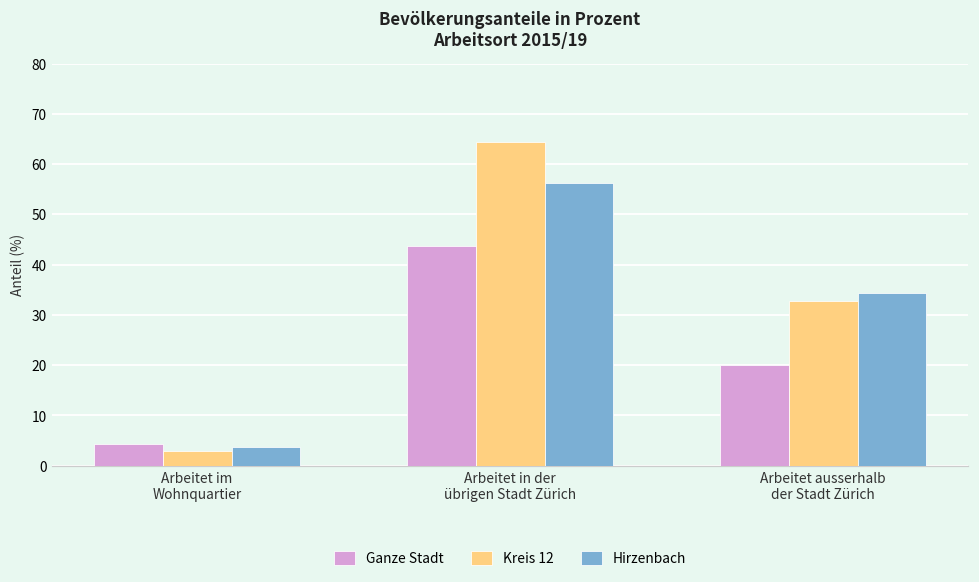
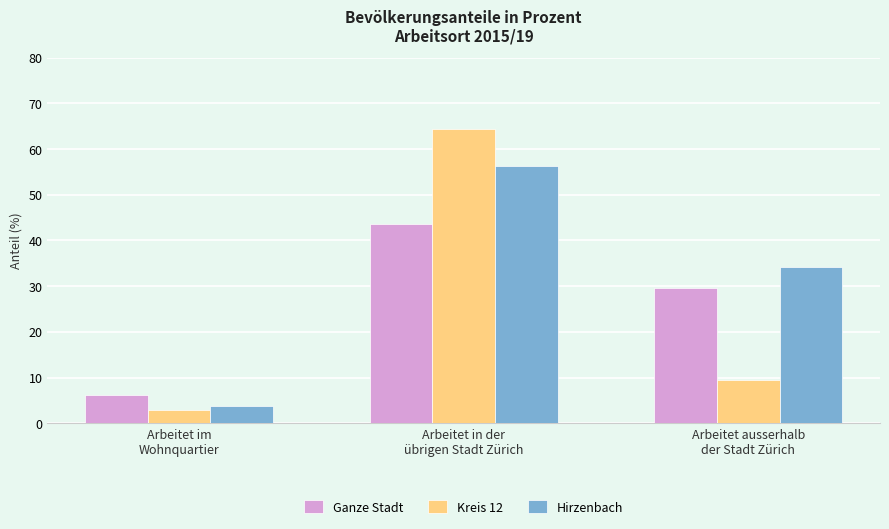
Ganze Stadt, Arbeitet im Wohnquartier: 4 -> 6
Ganze Stadt, Arbeitet ausserhalb der Stadt Zürich: 20 -> 30
Kreis 12, Arbeitet ausserhalb der Stadt Zürich: 33 -> 9
